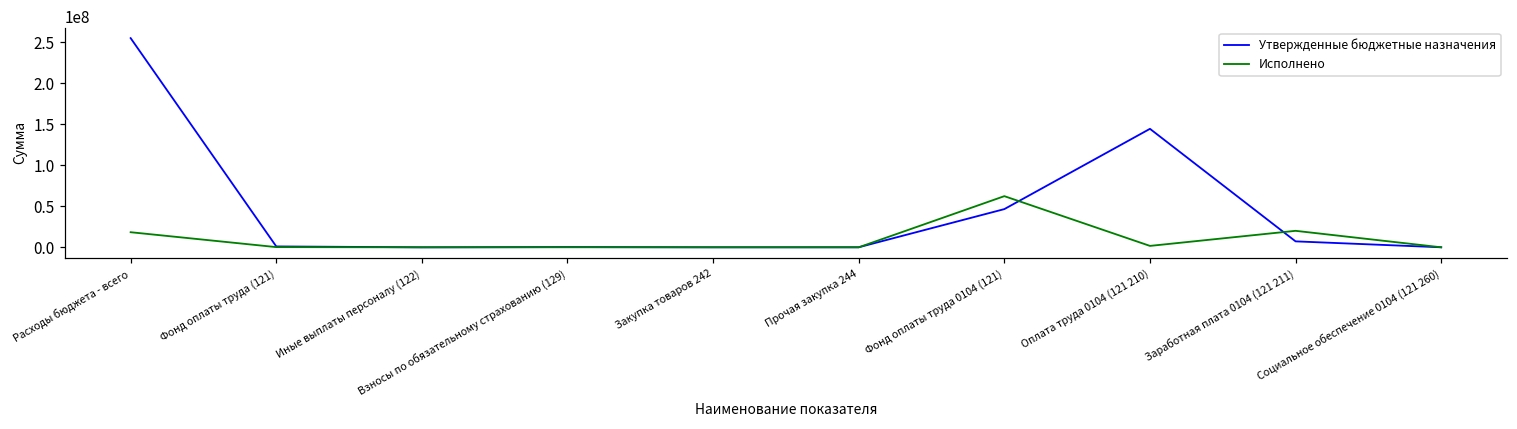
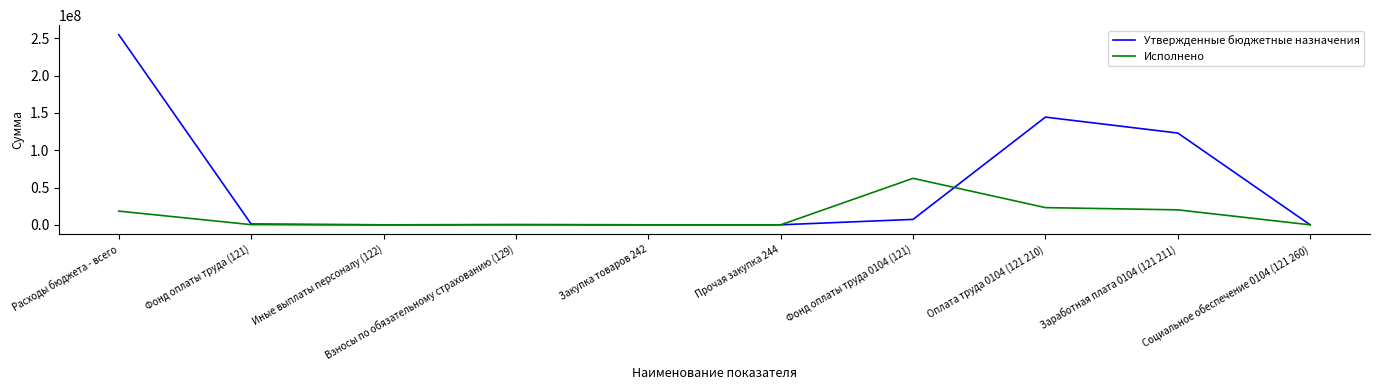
Утвержденные бюджетные назначения, Фонд оплаты труда 0104 (121): 50000000 -> 10000000
Исполнено, Оплата труда 0104 (121 210): 0 -> 20000000
Утвержденные бюджетные назначения, Заработная плата 0104 (121 211): 10000000 -> 120000000
